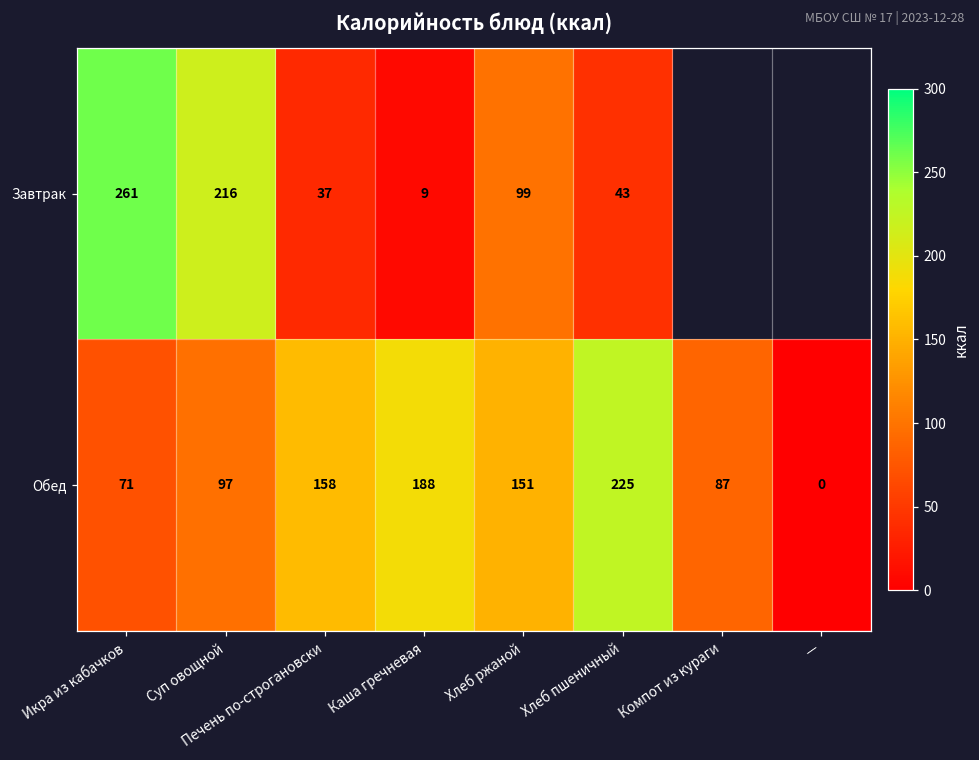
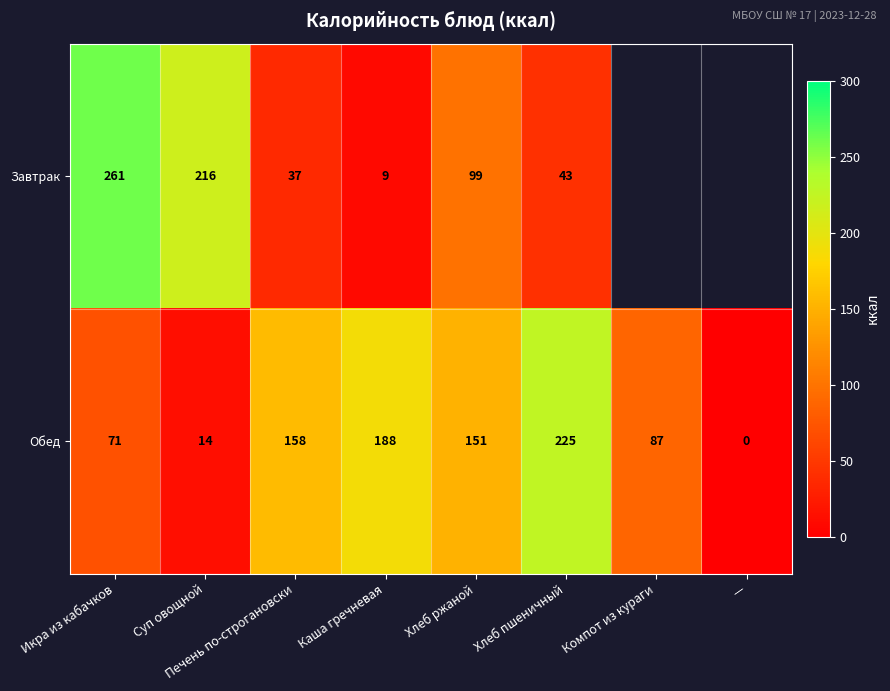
Обед, Суп овощной: 97 -> 14
